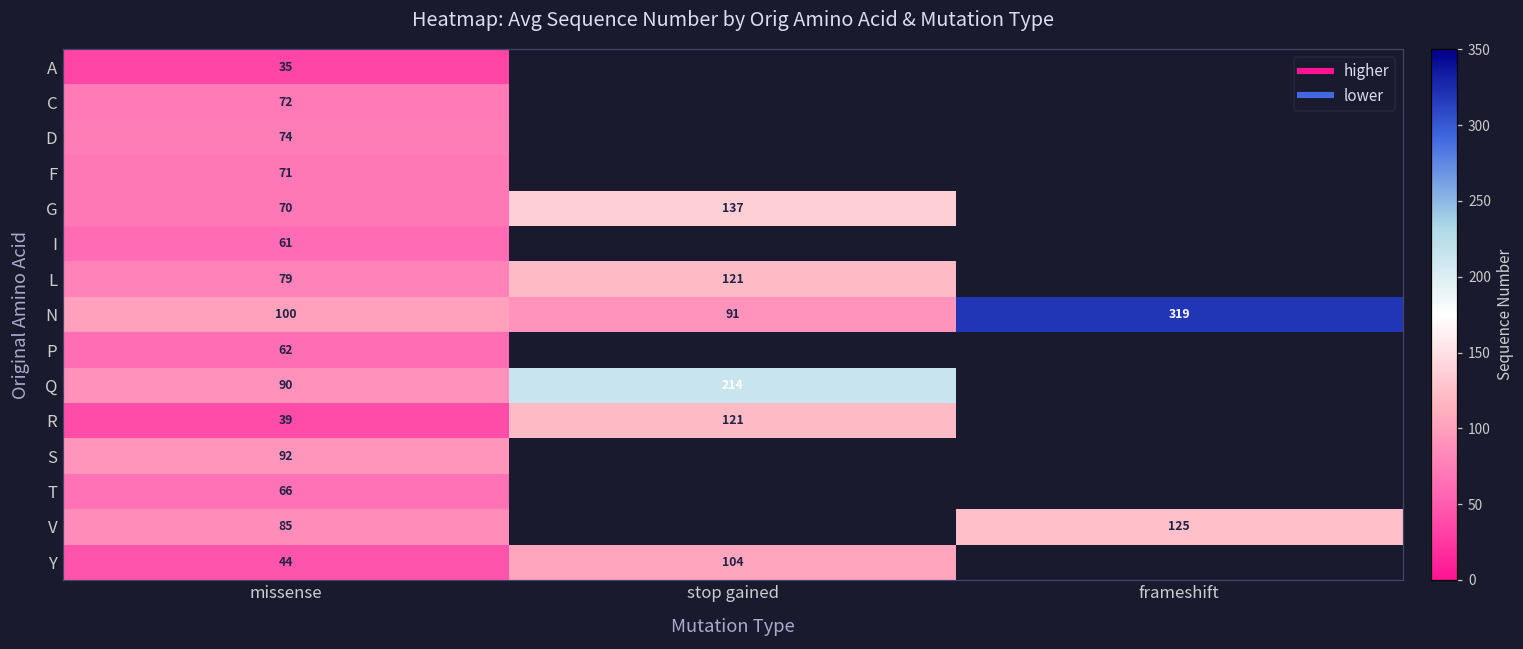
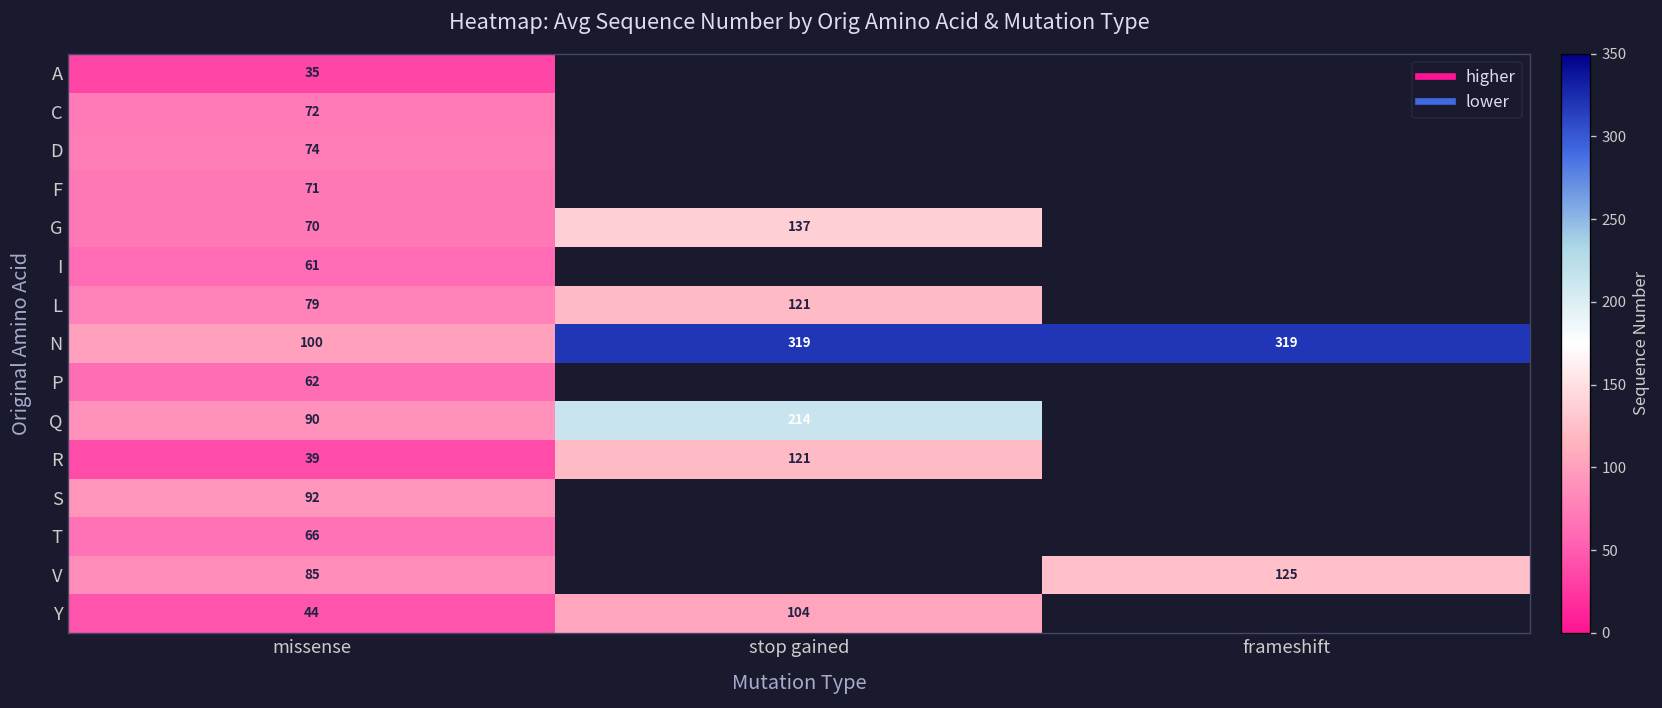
N, stop gained: 91 -> 319
